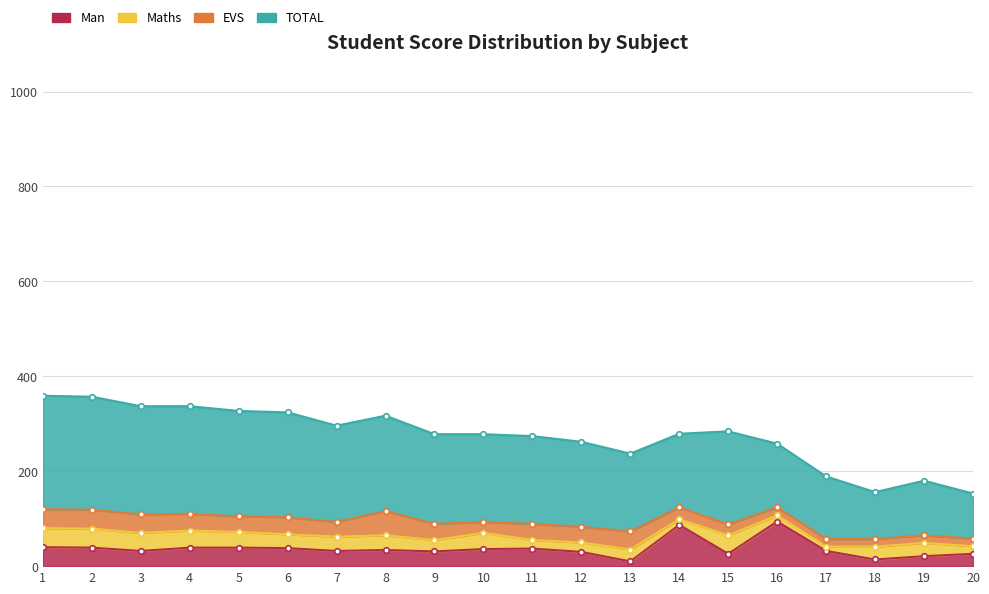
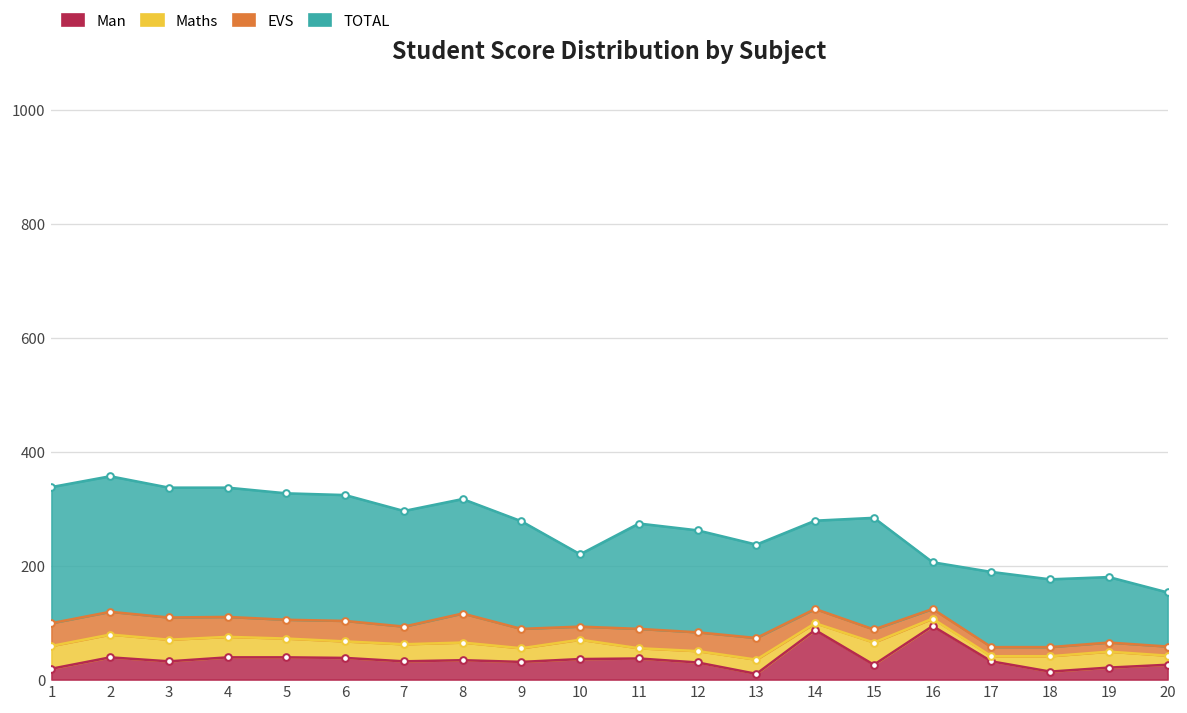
Man, 1: 40 -> 20
TOTAL, 10: 190 -> 130
TOTAL, 16: 130 -> 80
TOTAL, 18: 100 -> 120
